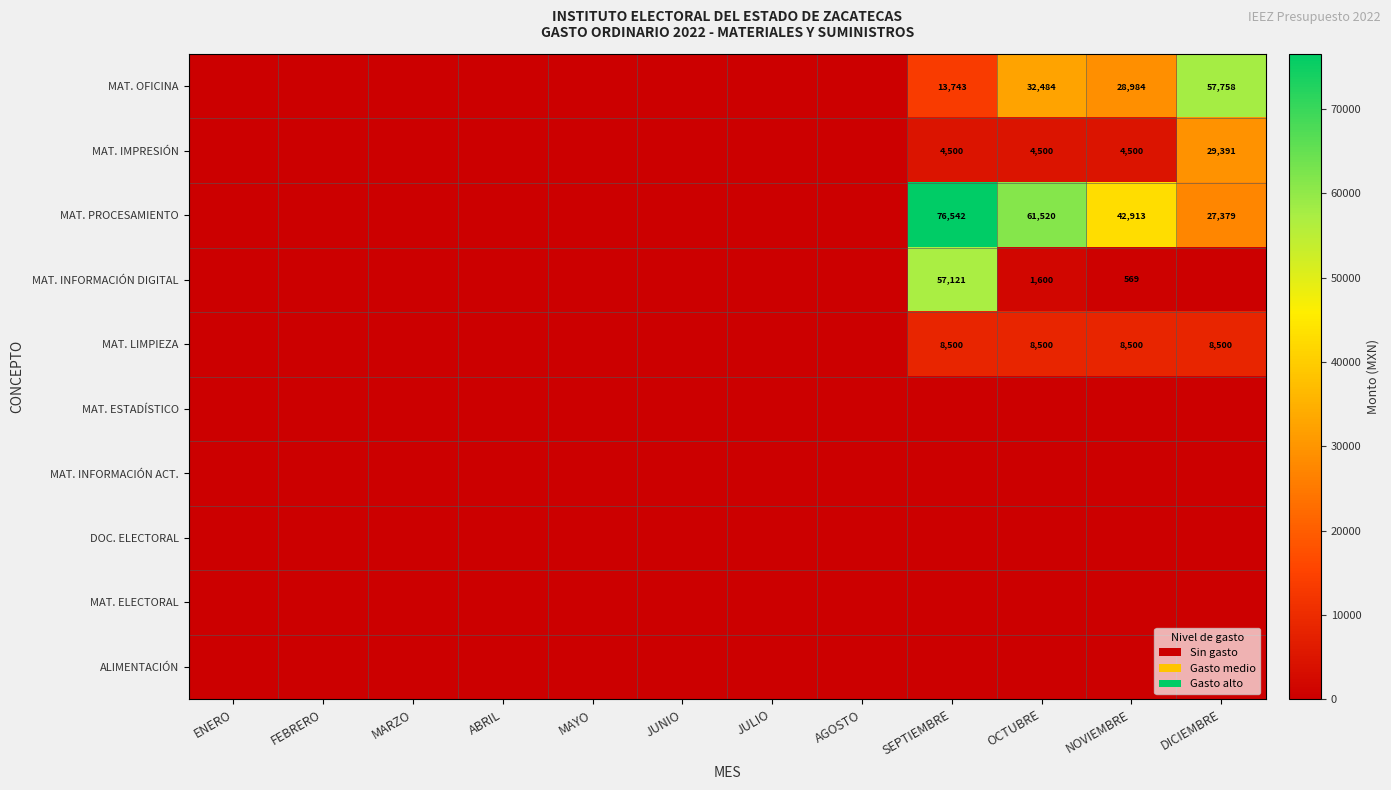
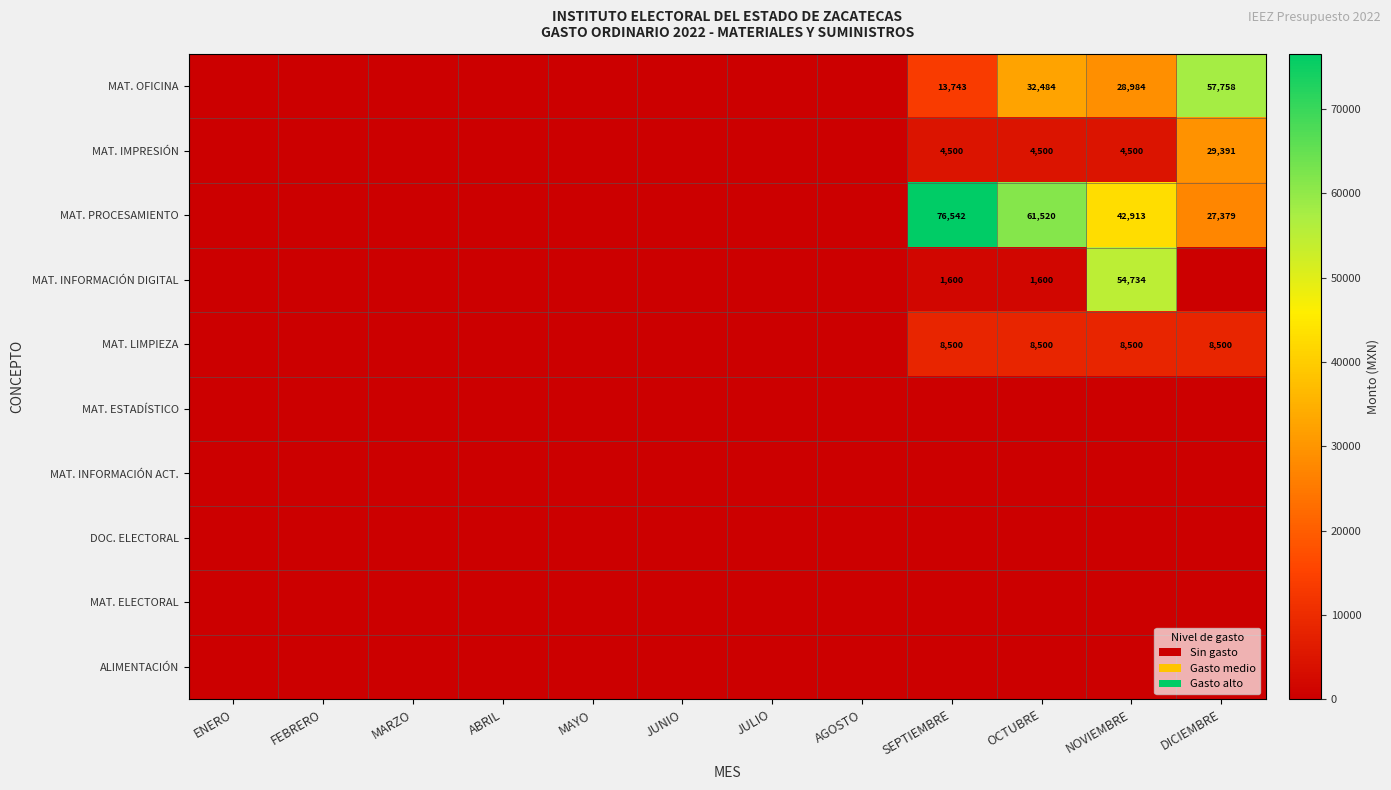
MAT. INFORMACIÓN DIGITAL, SEPTIEMBRE: 57,121 -> 1,600
MAT. INFORMACIÓN DIGITAL, NOVIEMBRE: 569 -> 54,734
